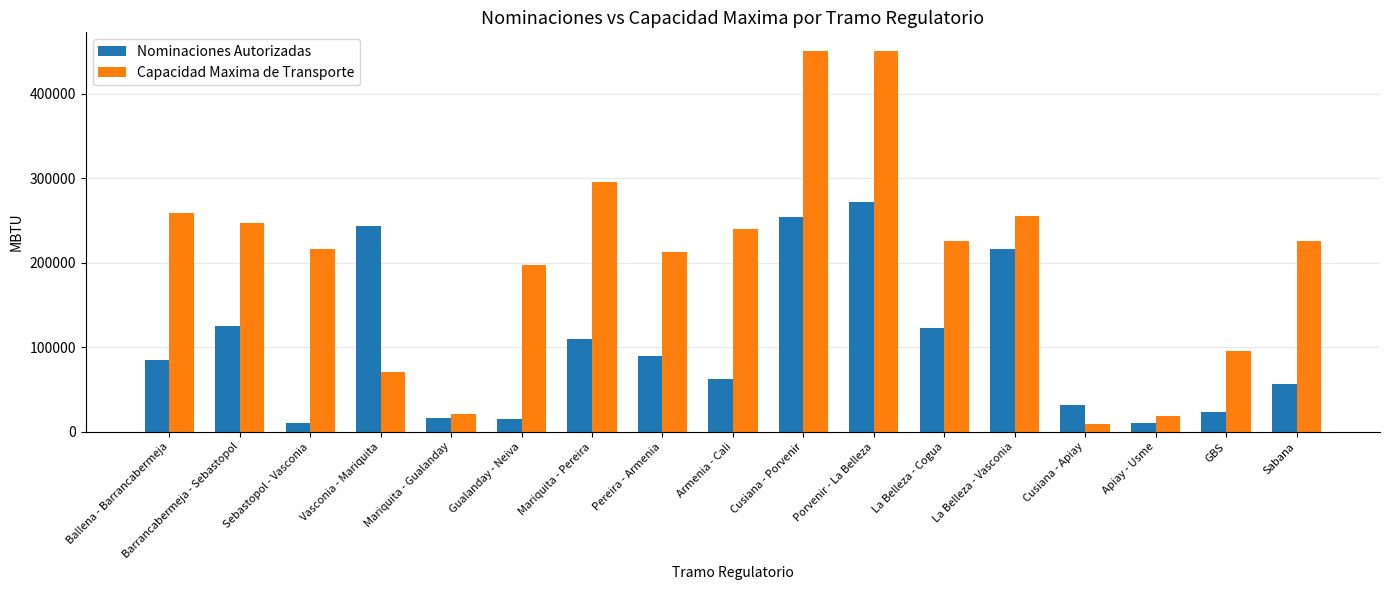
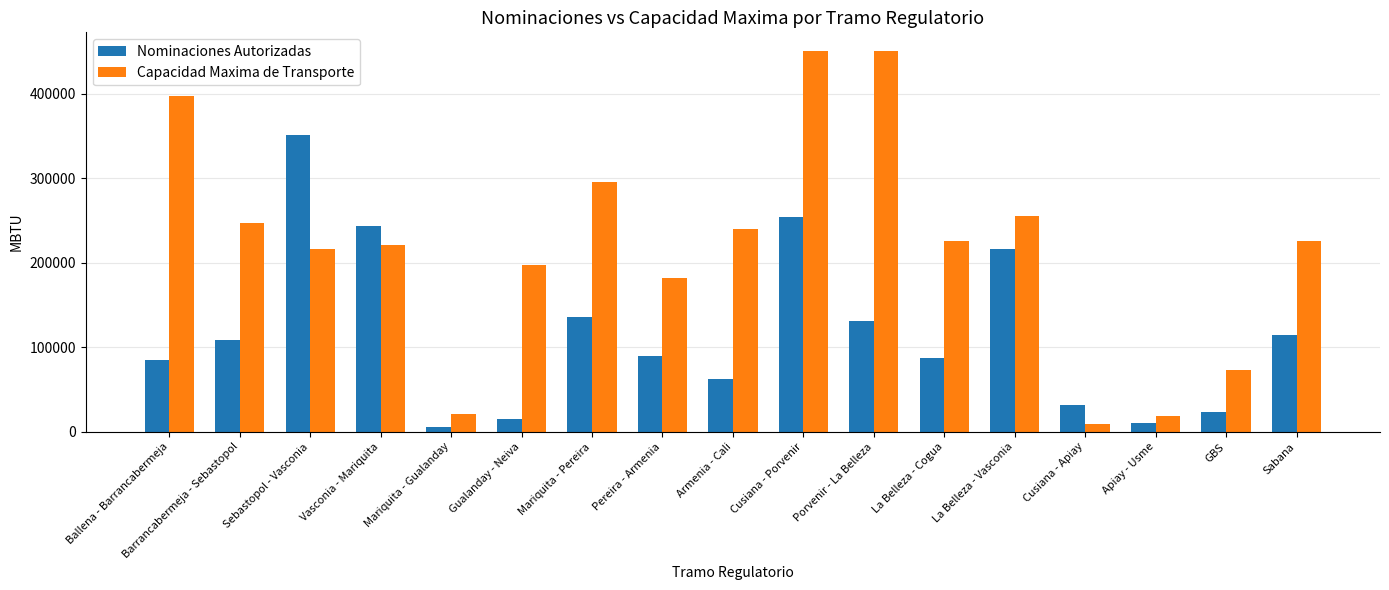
Capacidad Maxima de Transporte, Ballena - Barrancabermeja: 260000 -> 400000
Nominaciones Autorizadas, Barrancabermeja - Sebastopol: 120000 -> 110000
Nominaciones Autorizadas, Sebastopol - Vasconia: 10000 -> 350000
Capacidad Maxima de Transporte, Vasconia - Mariquita: 70000 -> 220000
Nominaciones Autorizadas, Mariquita - Gualanday: 20000 -> 10000
Nominaciones Autorizadas, Mariquita - Pereira: 110000 -> 140000
Capacidad Maxima de Transporte, Pereira - Armenia: 210000 -> 180000
Nominaciones Autorizadas, Porvenir - La Belleza: 270000 -> 130000
Nominaciones Autorizadas, La Belleza - Cogua: 120000 -> 90000
Capacidad Maxima de Transporte, GBS: 100000 -> 70000
Nominaciones Autorizadas, Sabana: 60000 -> 110000
